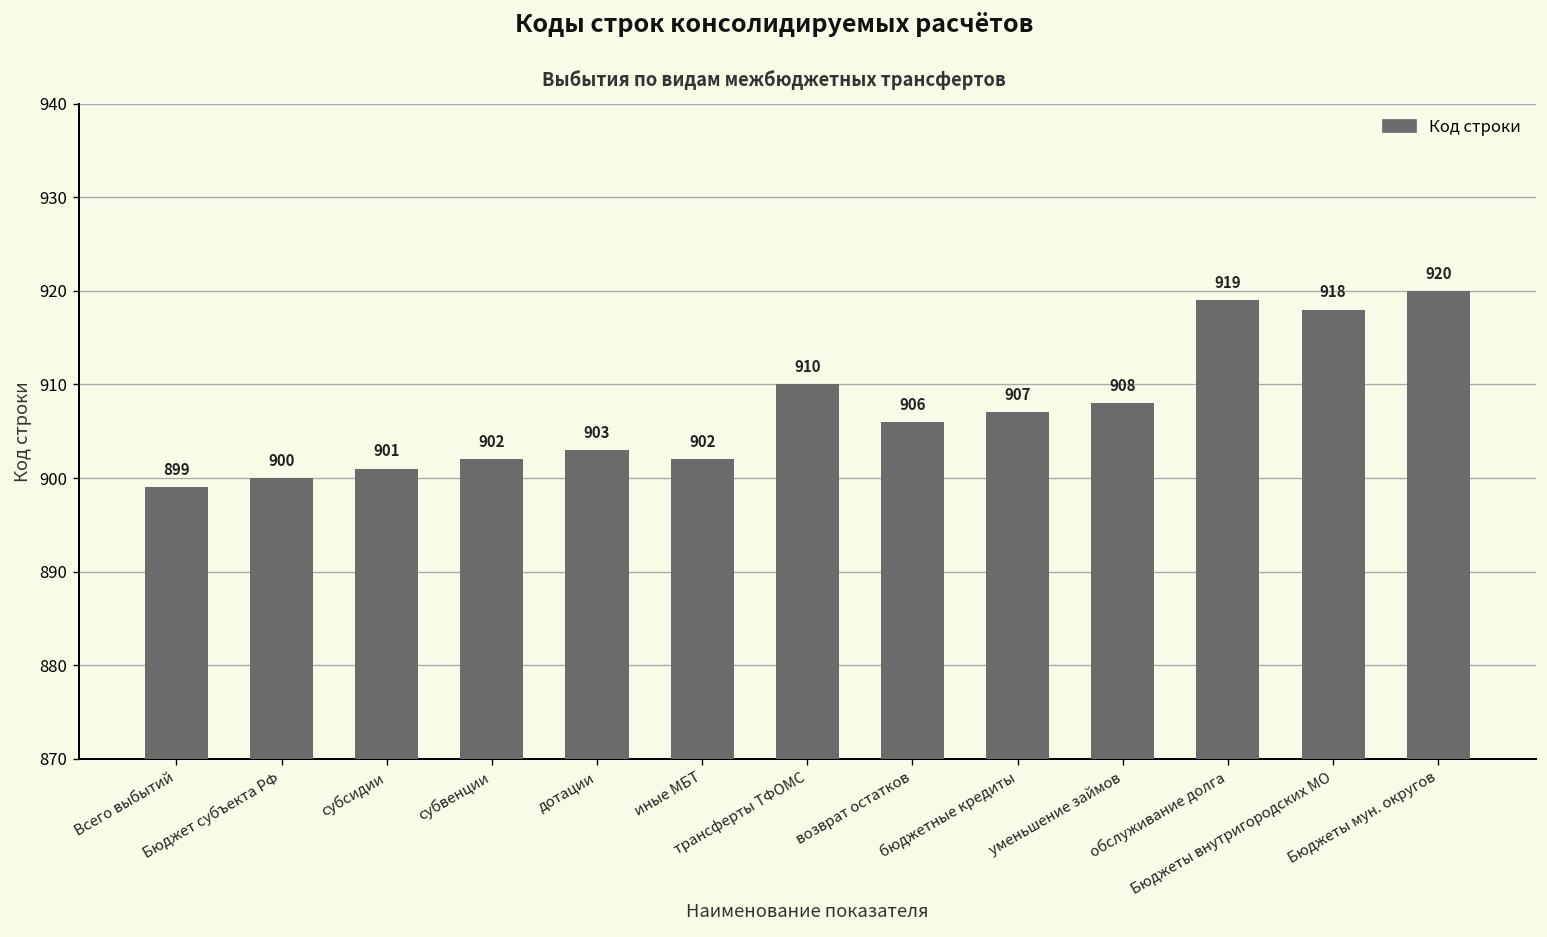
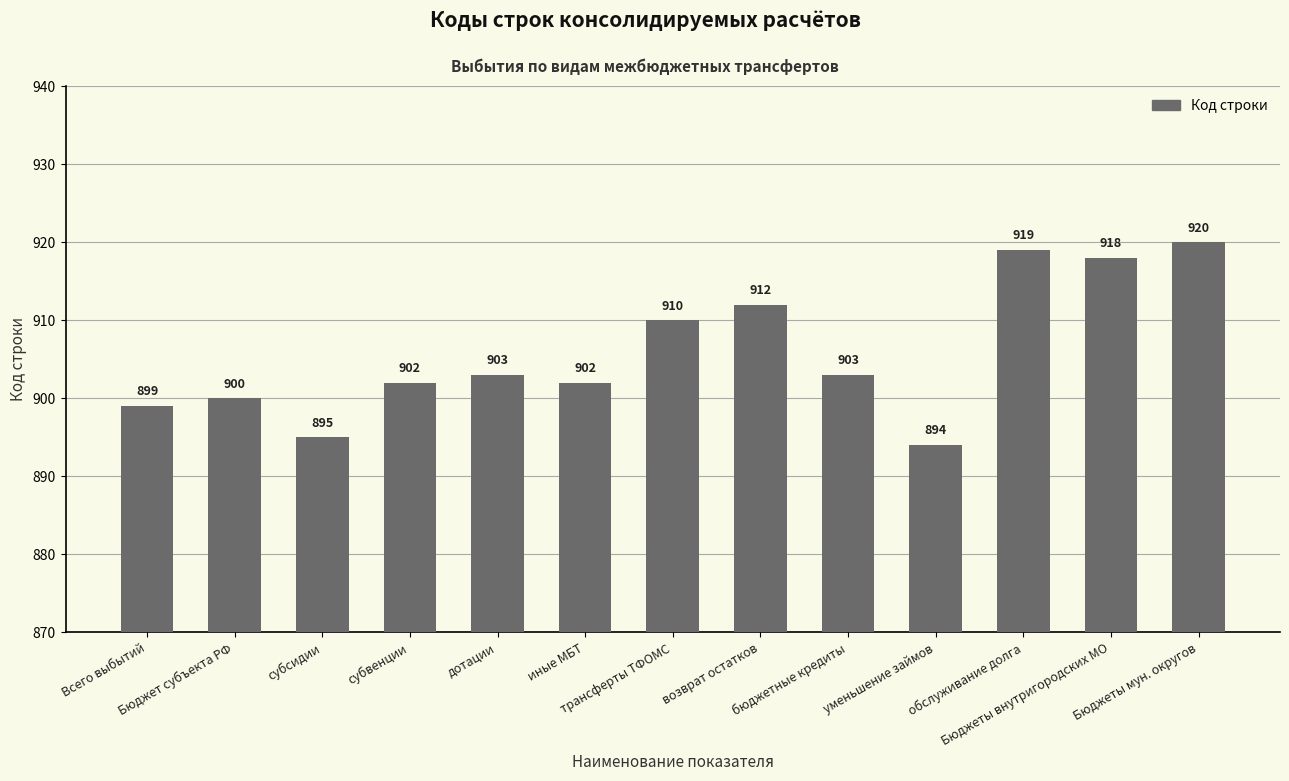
субсидии: 901 -> 895
возврат остатков: 906 -> 912
бюджетные кредиты: 907 -> 903
уменьшение займов: 908 -> 894
